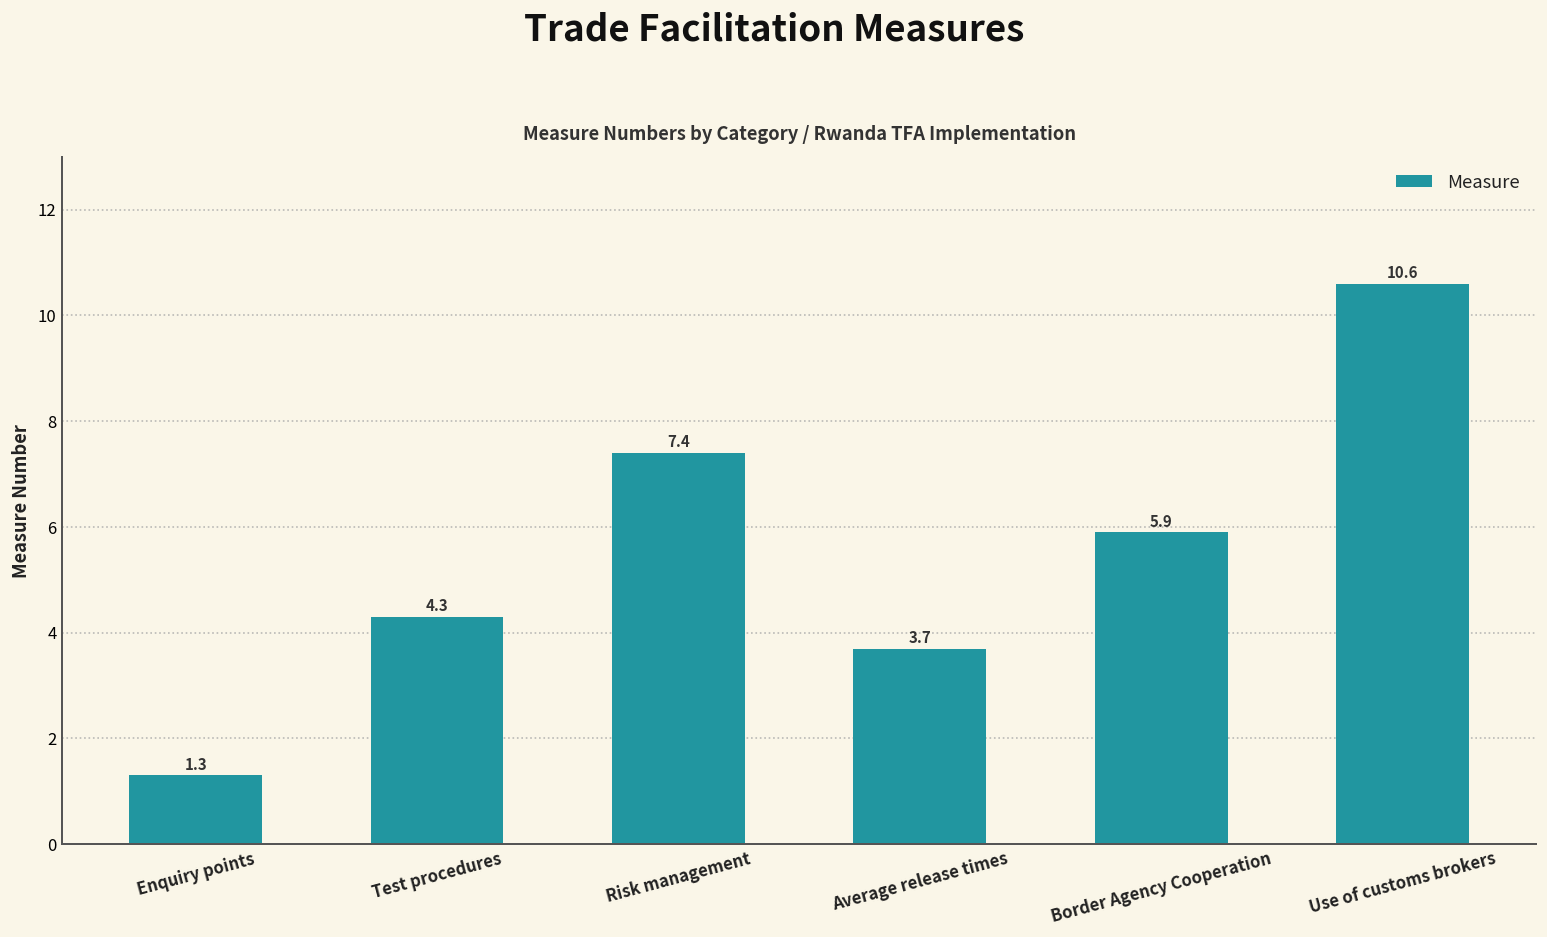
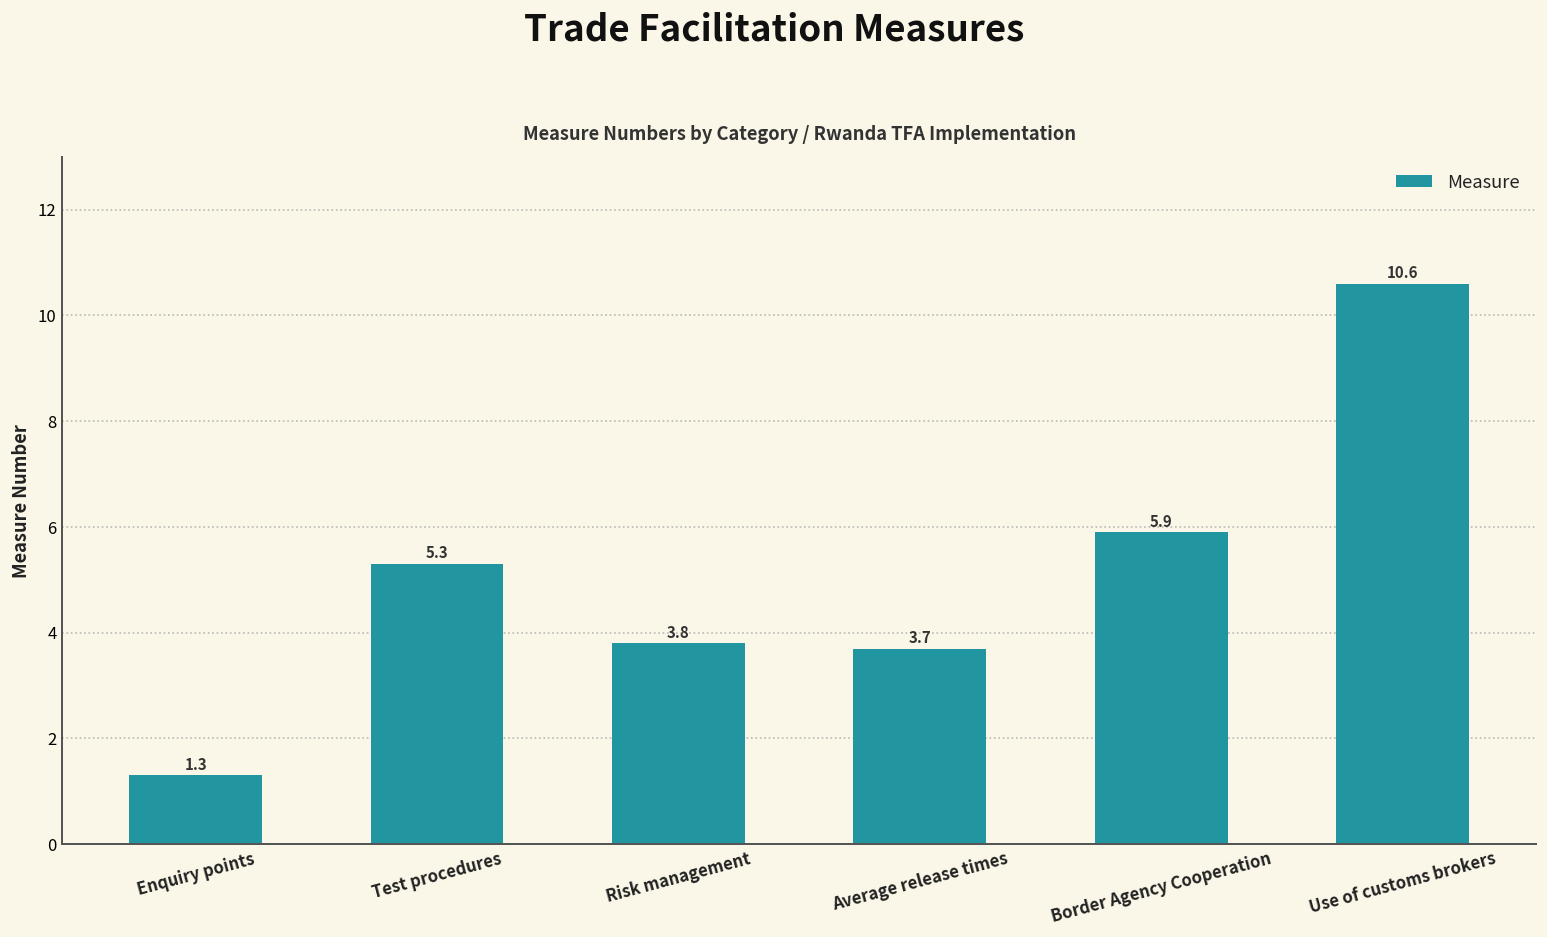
Test procedures: 4.3 -> 5.3
Risk management: 7.4 -> 3.8
